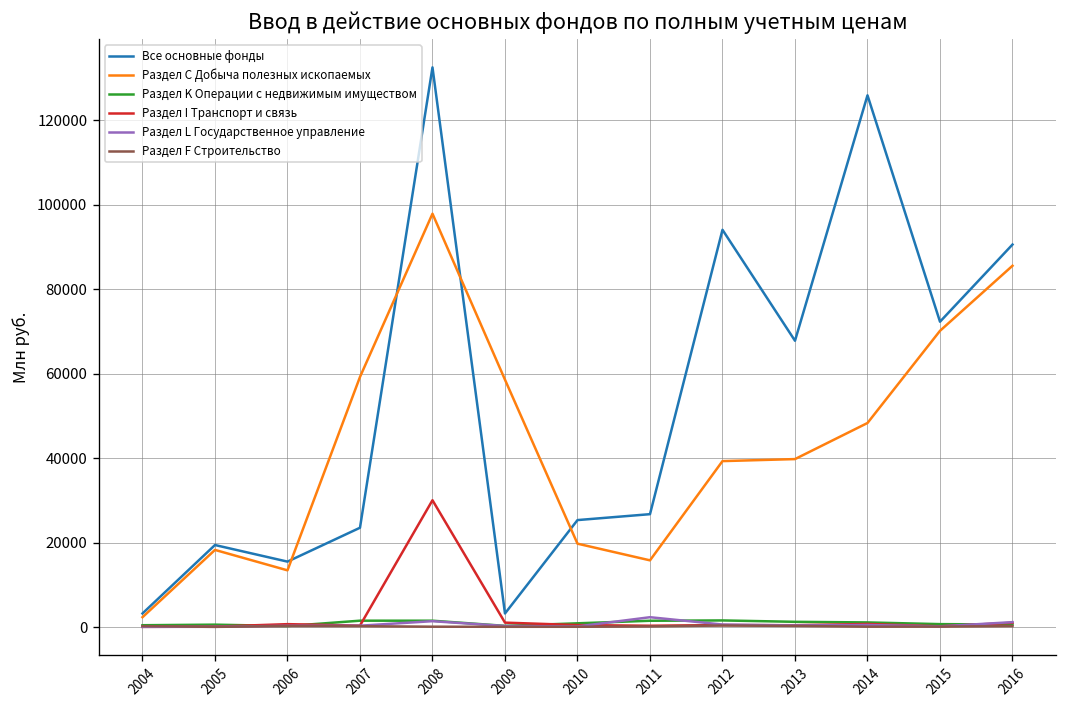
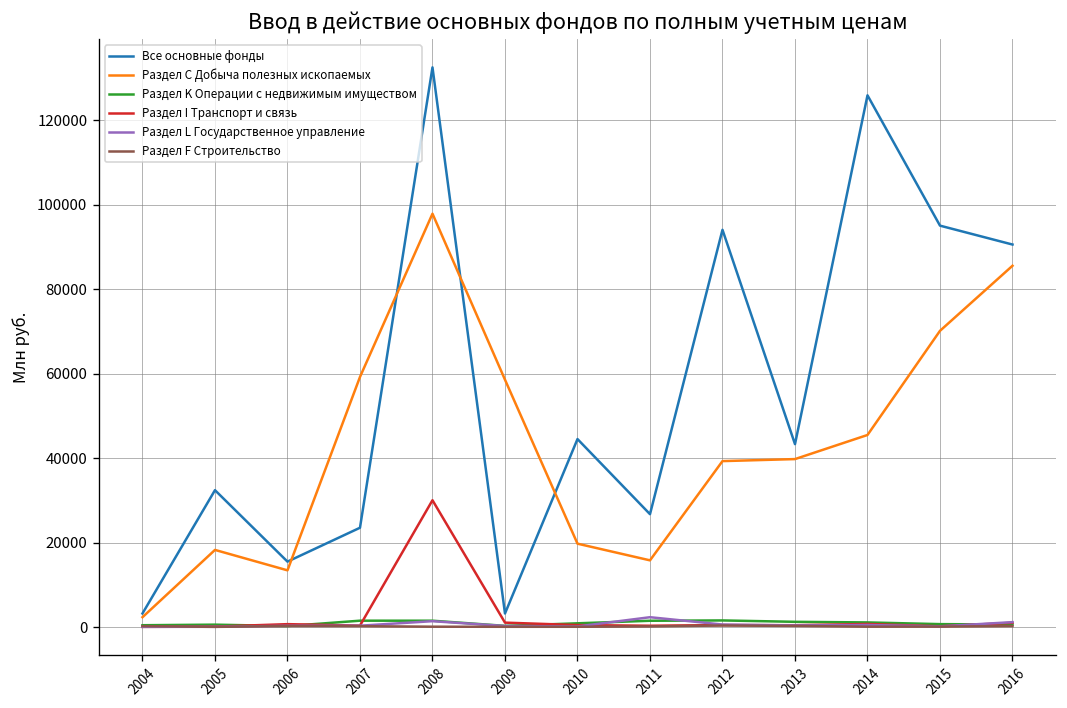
Все основные фонды, 2005: 19000 -> 32000
Все основные фонды, 2010: 25000 -> 45000
Все основные фонды, 2013: 68000 -> 43000
Раздел С Добыча полезных ископаемых, 2014: 48000 -> 45000
Все основные фонды, 2015: 72000 -> 95000
